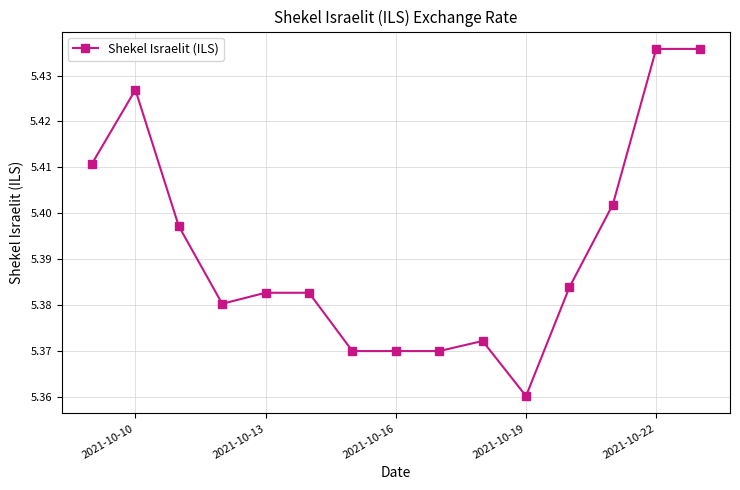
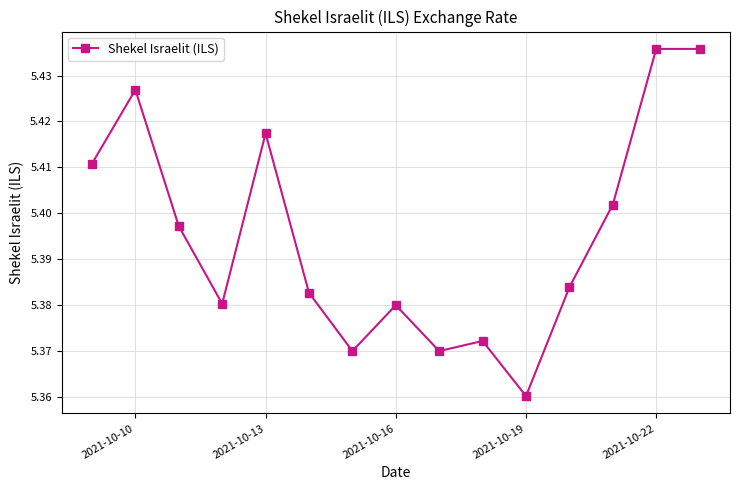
2021-10-13: 5.383 -> 5.417
2021-10-16: 5.37 -> 5.38
